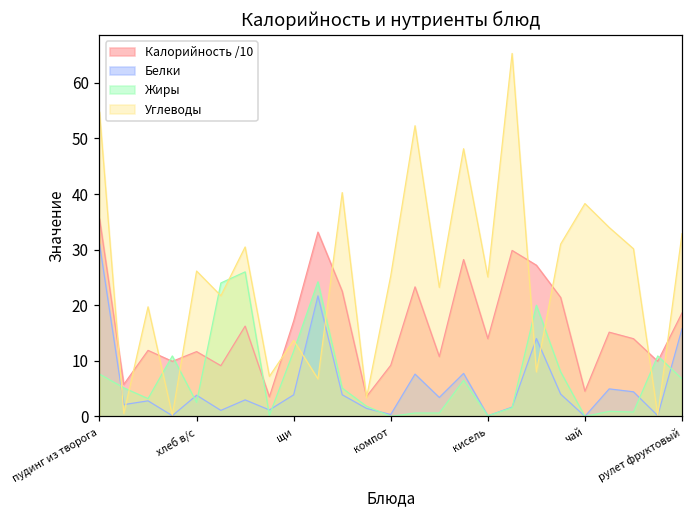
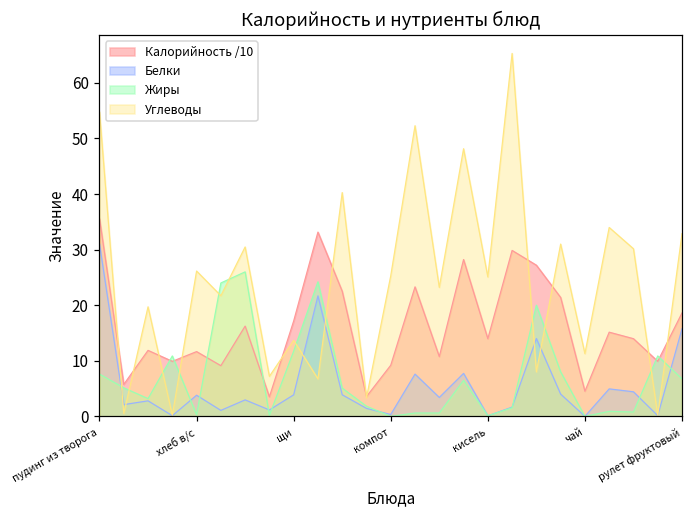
Жиры, хлеб в/с: 3 -> 0
Углеводы, чай: 38 -> 11
